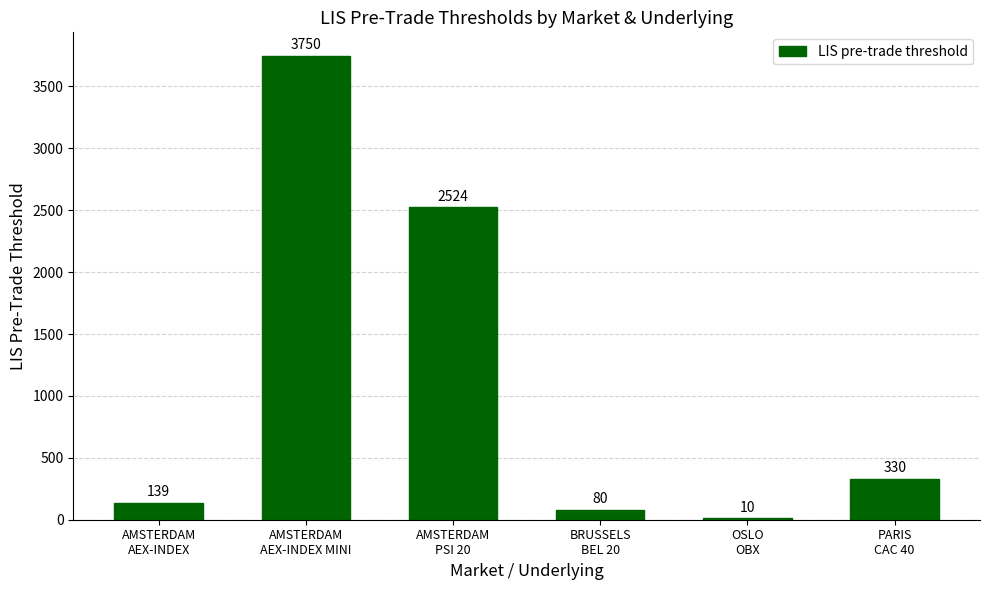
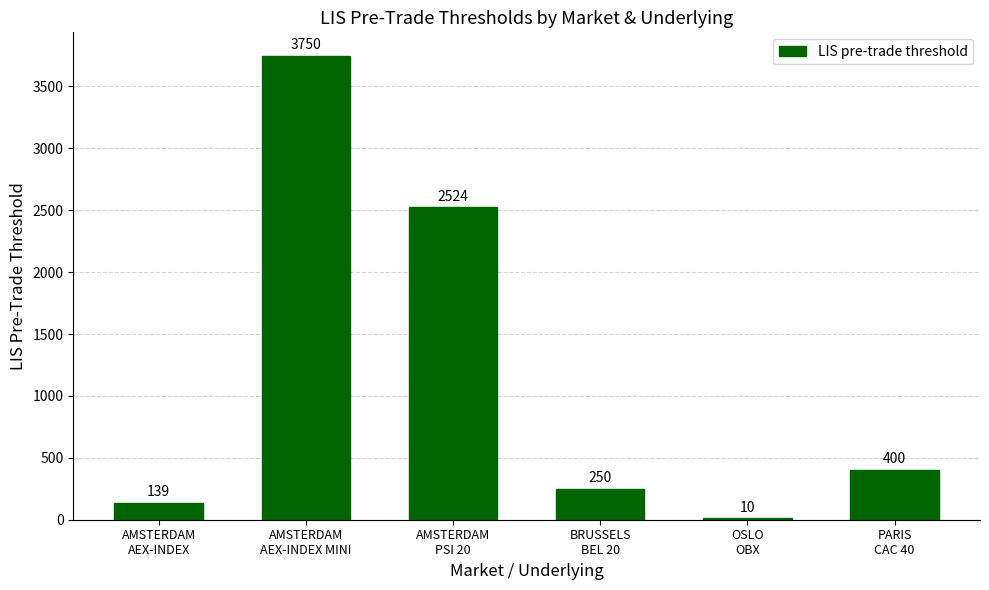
BRUSSELS BEL 20: 80 -> 250
PARIS CAC 40: 330 -> 400
